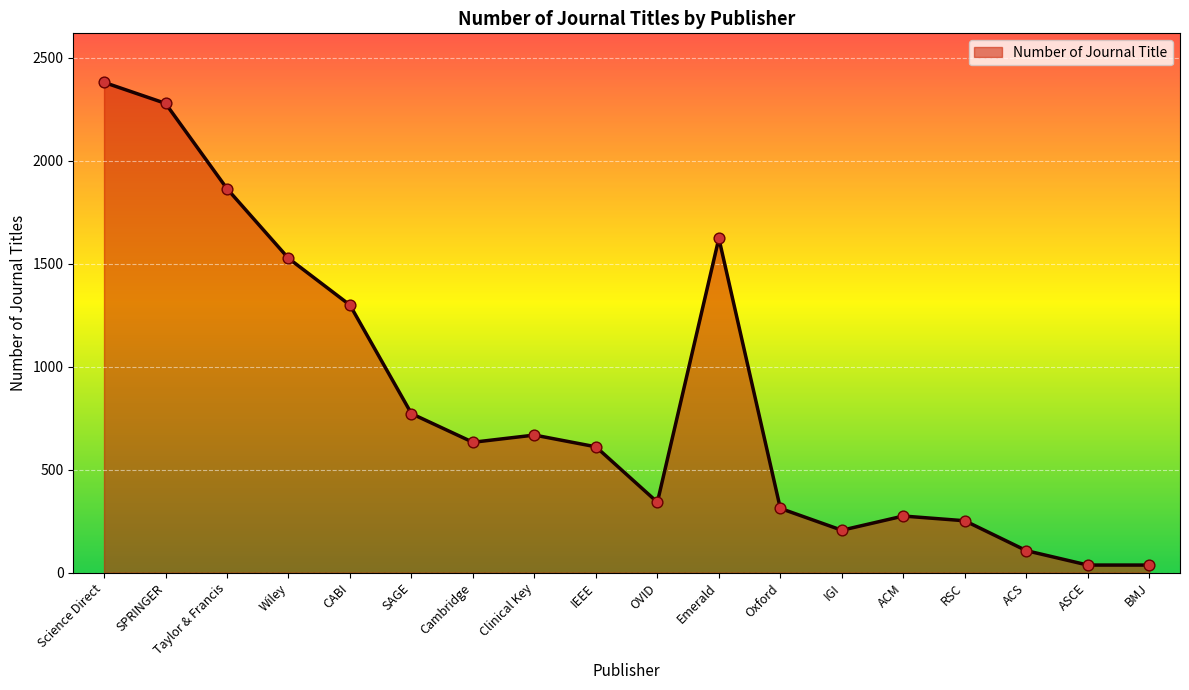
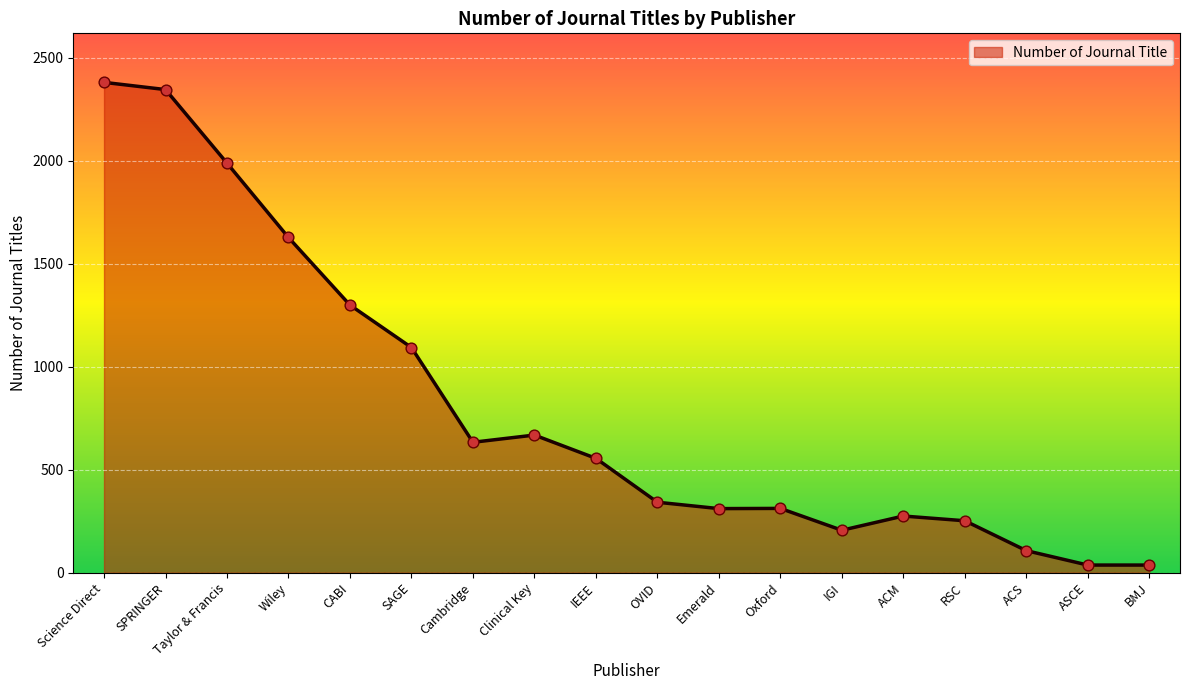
SPRINGER: 2280 -> 2350
Taylor & Francis: 1860 -> 1990
Wiley: 1530 -> 1630
SAGE: 770 -> 1090
IEEE: 610 -> 560
Emerald: 1620 -> 310
